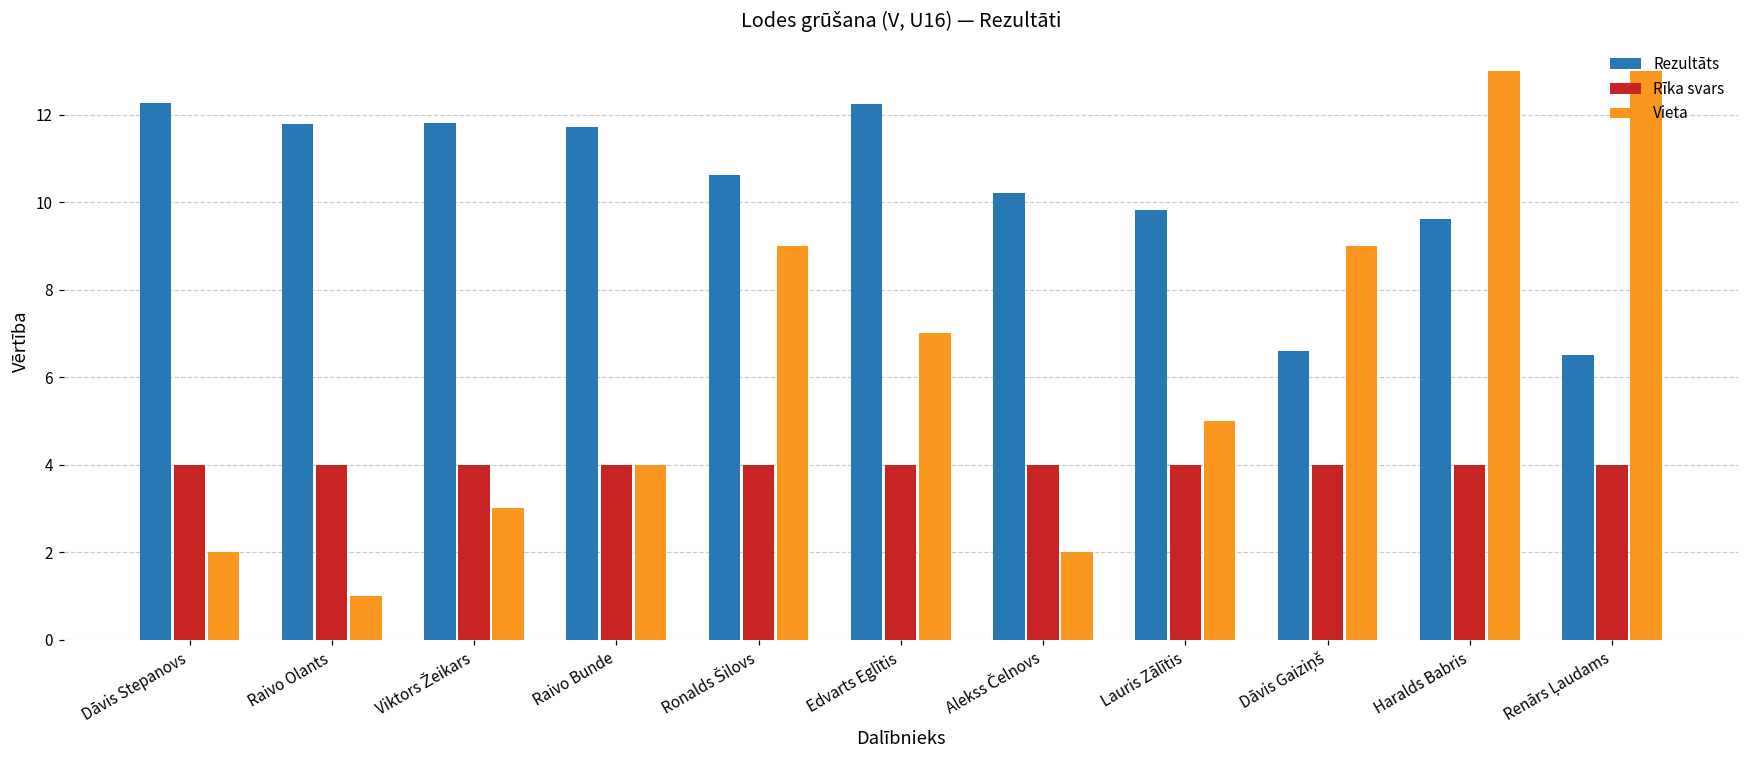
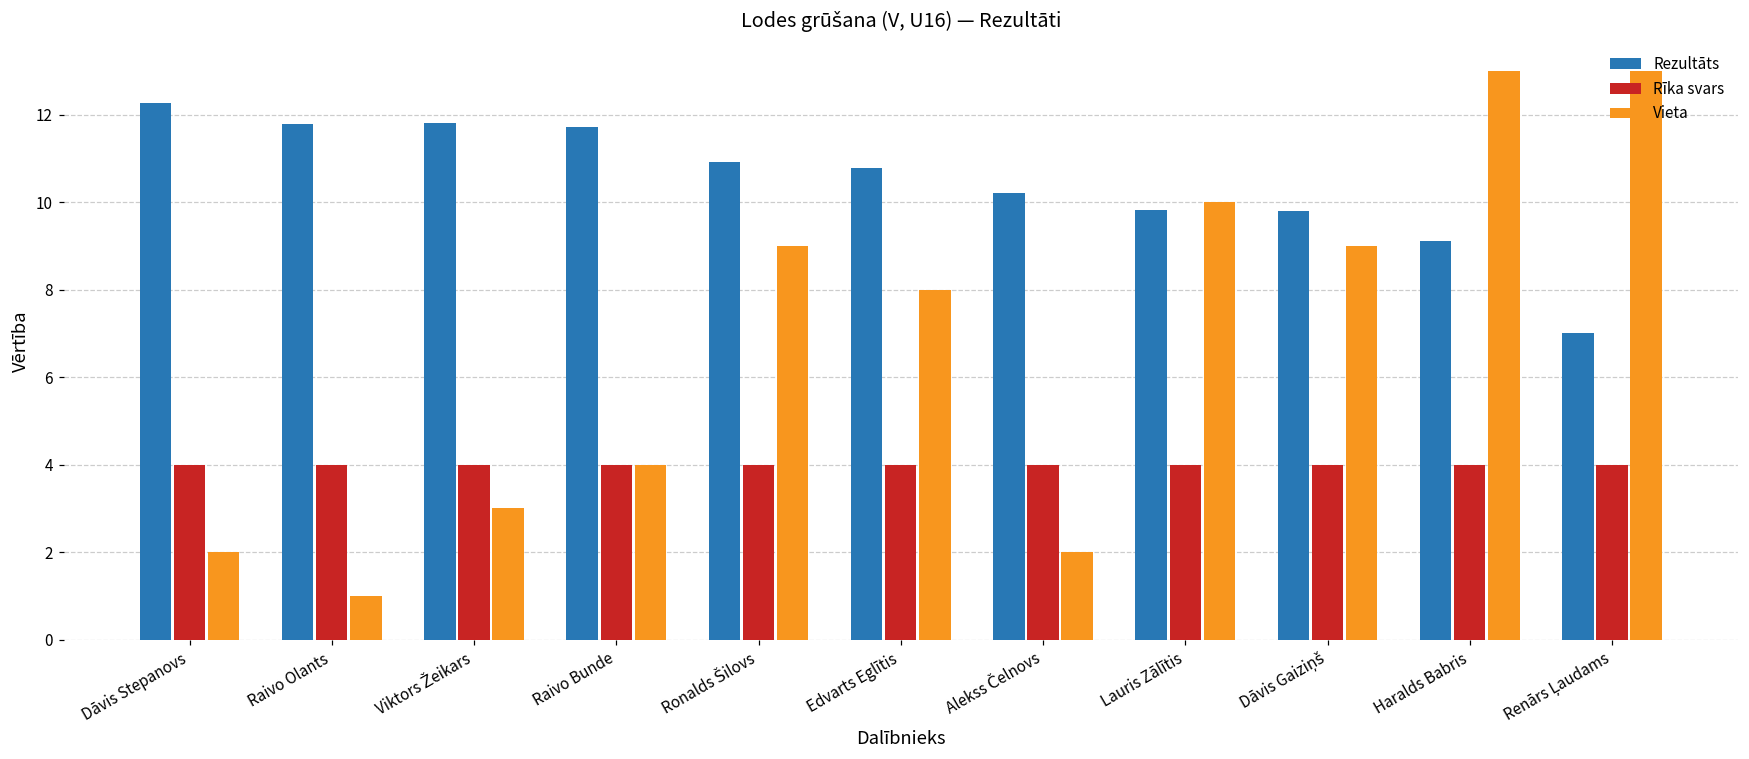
Rezultāts, Ronalds Šilovs: 10.6 -> 10.9
Rezultāts, Edvarts Eglītis: 12.3 -> 10.8
Vieta, Edvarts Eglītis: 7 -> 8
Vieta, Lauris Zālītis: 5 -> 10
Rezultāts, Dāvis Gaiziņš: 6.6 -> 9.8
Rezultāts, Haralds Babris: 9.6 -> 9.1
Rezultāts, Renārs Ļaudams: 6.5 -> 7.0
